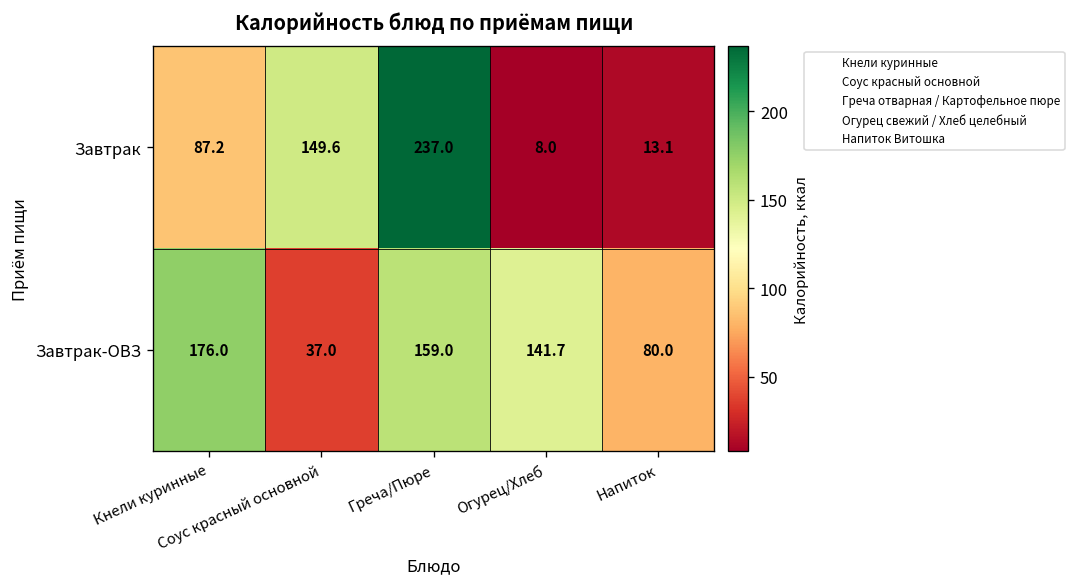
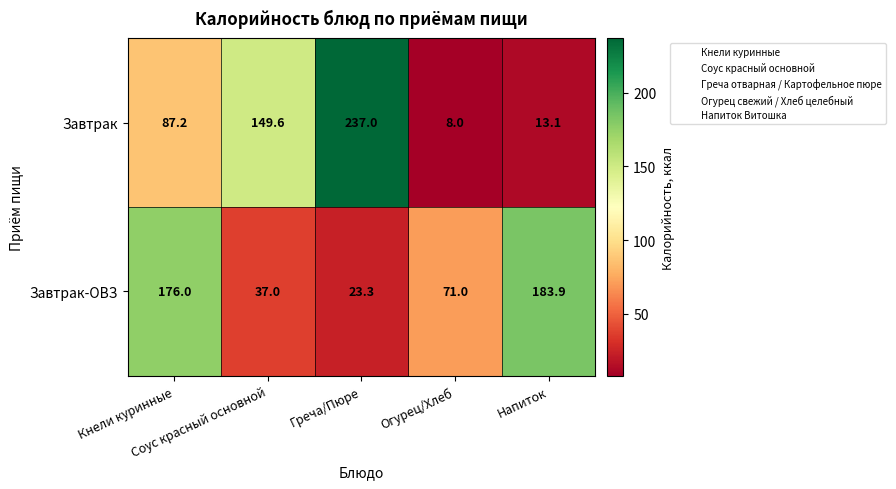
Завтрак-ОВЗ, Греча/Пюре: 159.0 -> 23.3
Завтрак-ОВЗ, Огурец/Хлеб: 141.7 -> 71.0
Завтрак-ОВЗ, Напиток: 80.0 -> 183.9
